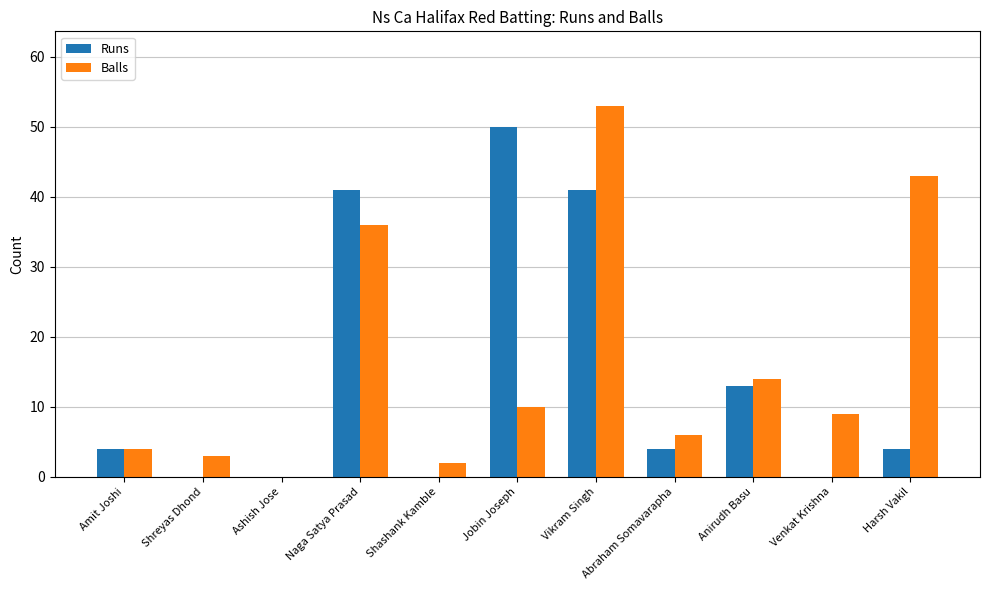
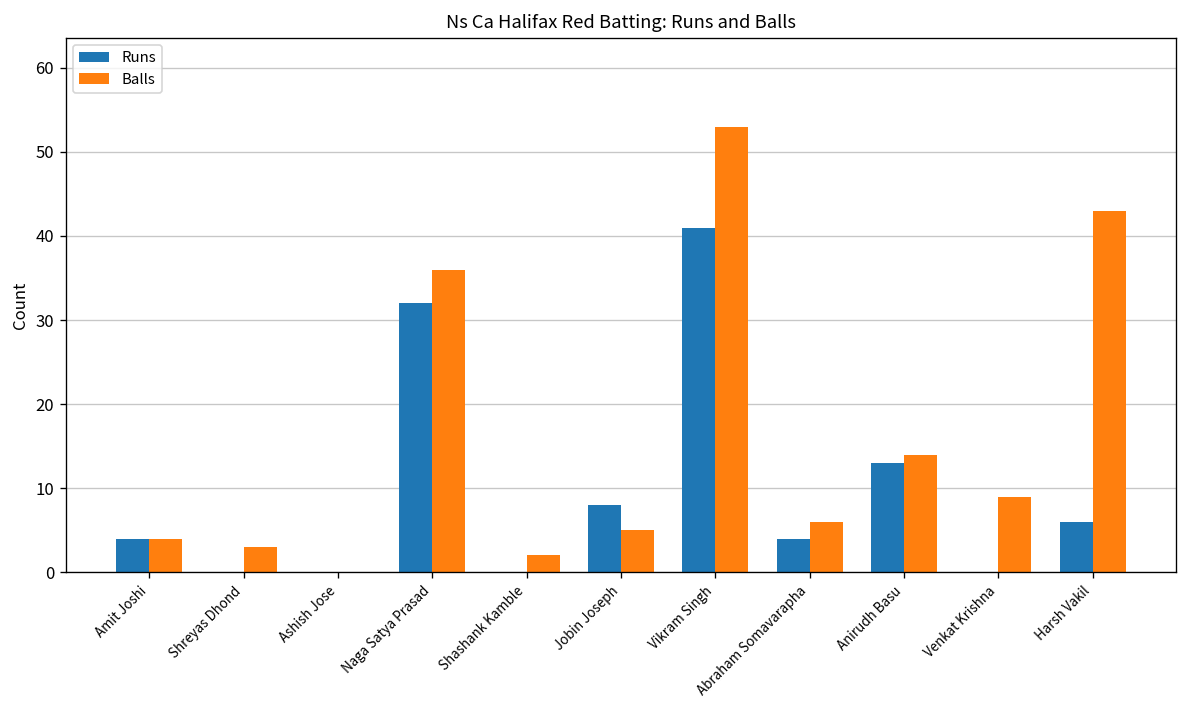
Runs, Naga Satya Prasad: 41 -> 32
Runs, Jobin Joseph: 50 -> 8
Balls, Jobin Joseph: 10 -> 5
Runs, Harsh Vakil: 4 -> 6
